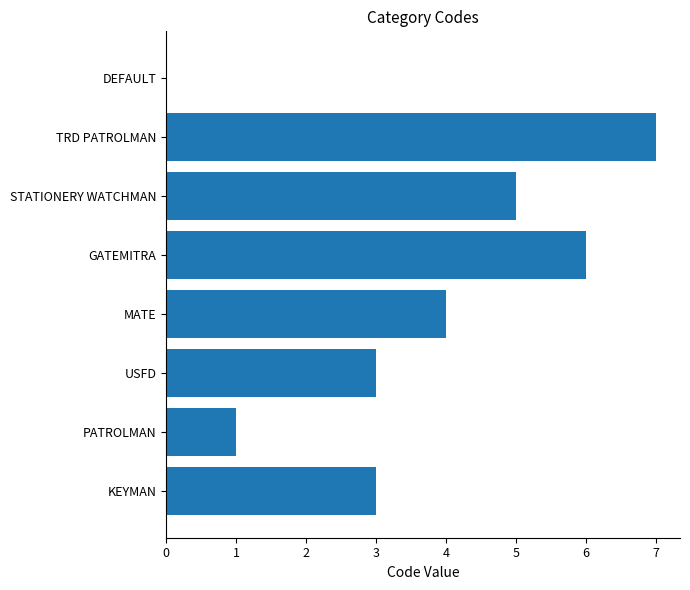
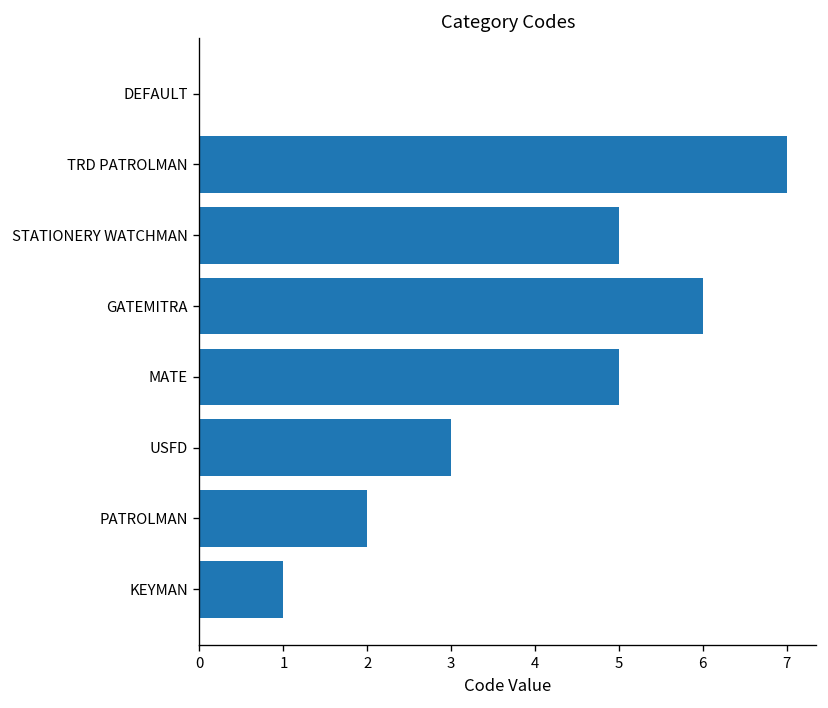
MATE: 4 -> 5
PATROLMAN: 1 -> 2
KEYMAN: 3 -> 1
